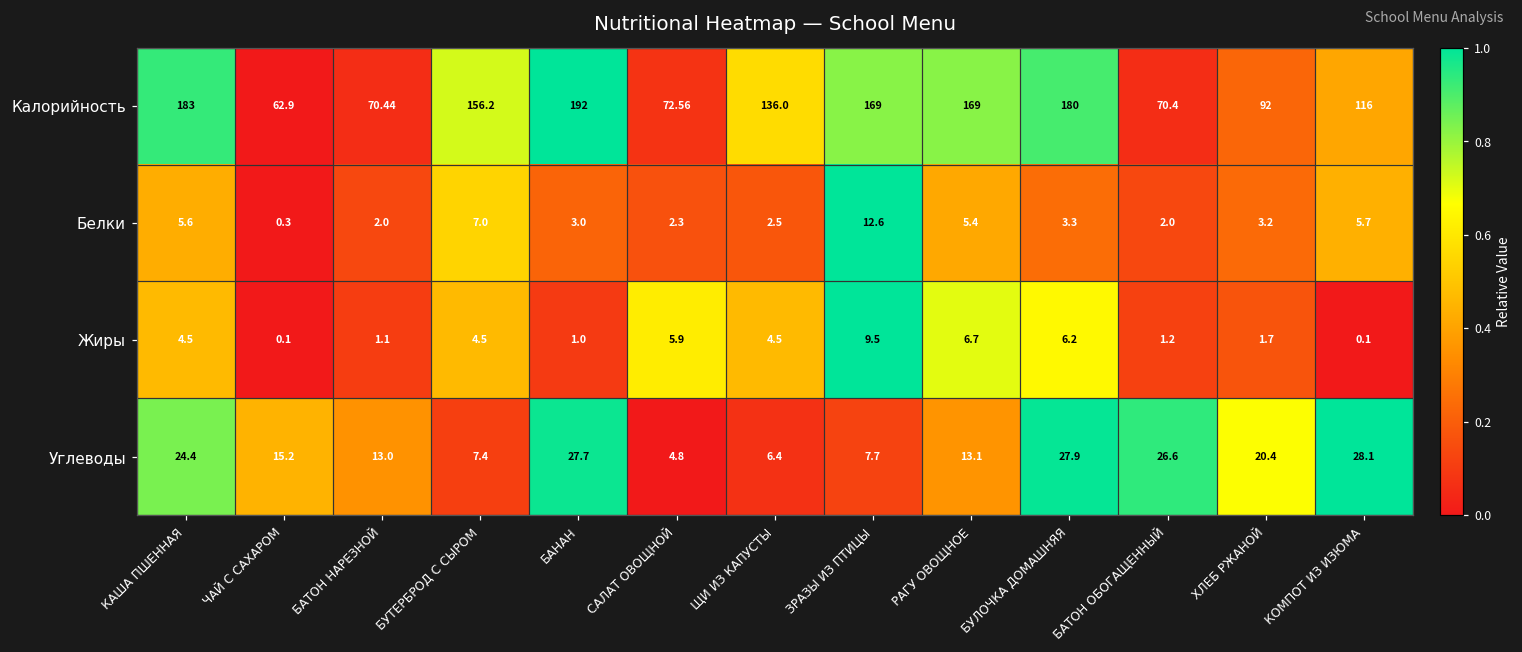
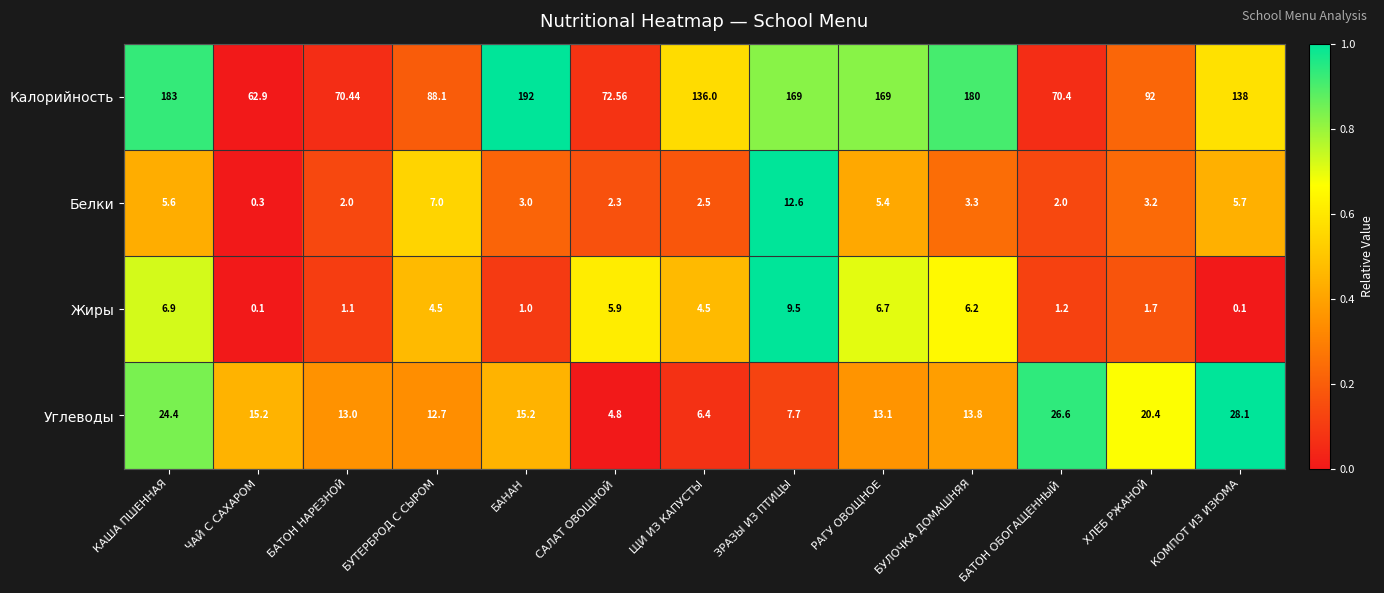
Калорийность, БУТЕРБРОД С СЫРОМ: 156.2 -> 88.1
Калорийность, КОМПОТ ИЗ ИЗЮМА: 116 -> 138
Жиры, КАША ПШЕННАЯ: 4.5 -> 6.9
Углеводы, БУТЕРБРОД С СЫРОМ: 7.4 -> 12.7
Углеводы, БАНАН: 27.7 -> 15.2
Углеводы, БУЛОЧКА ДОМАШНЯЯ: 27.9 -> 13.8
